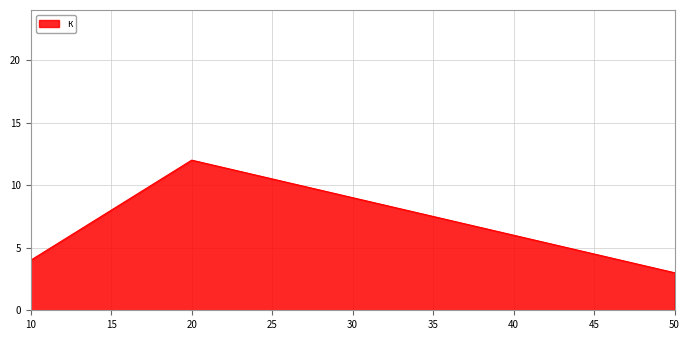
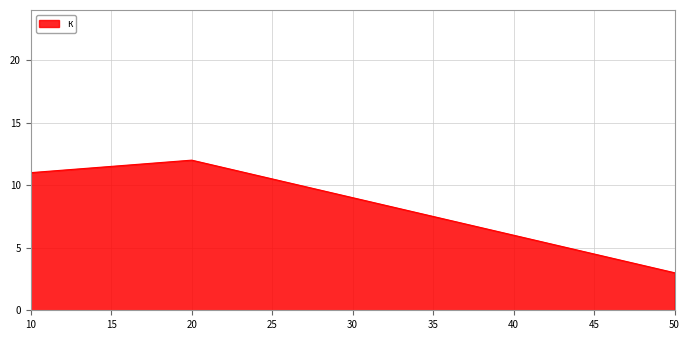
10: 4 -> 11
